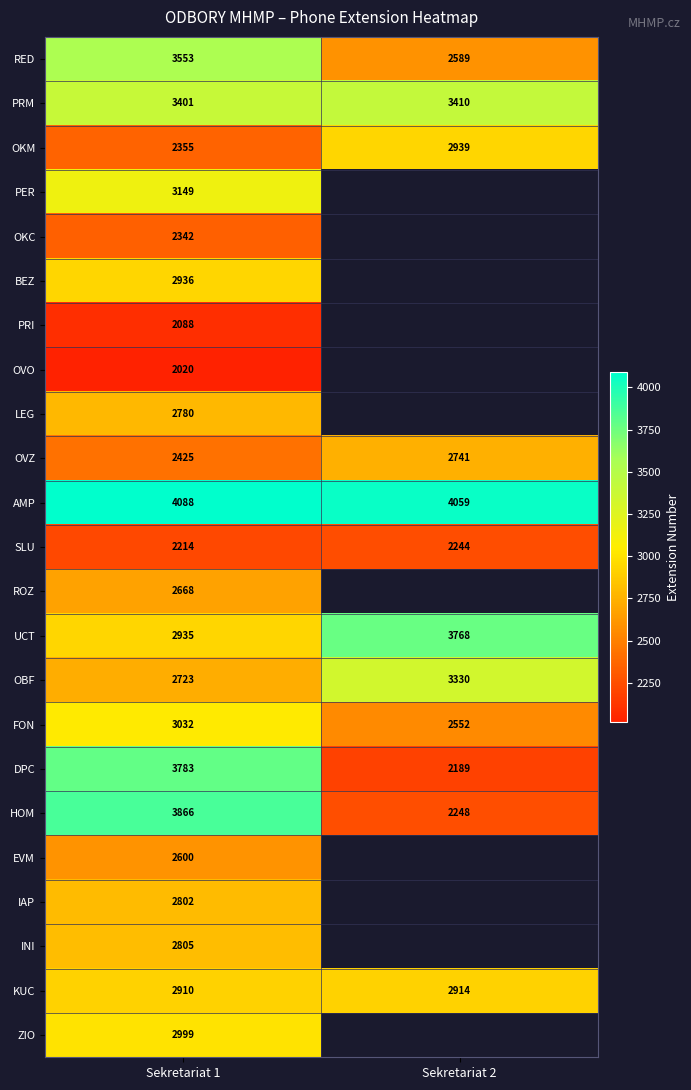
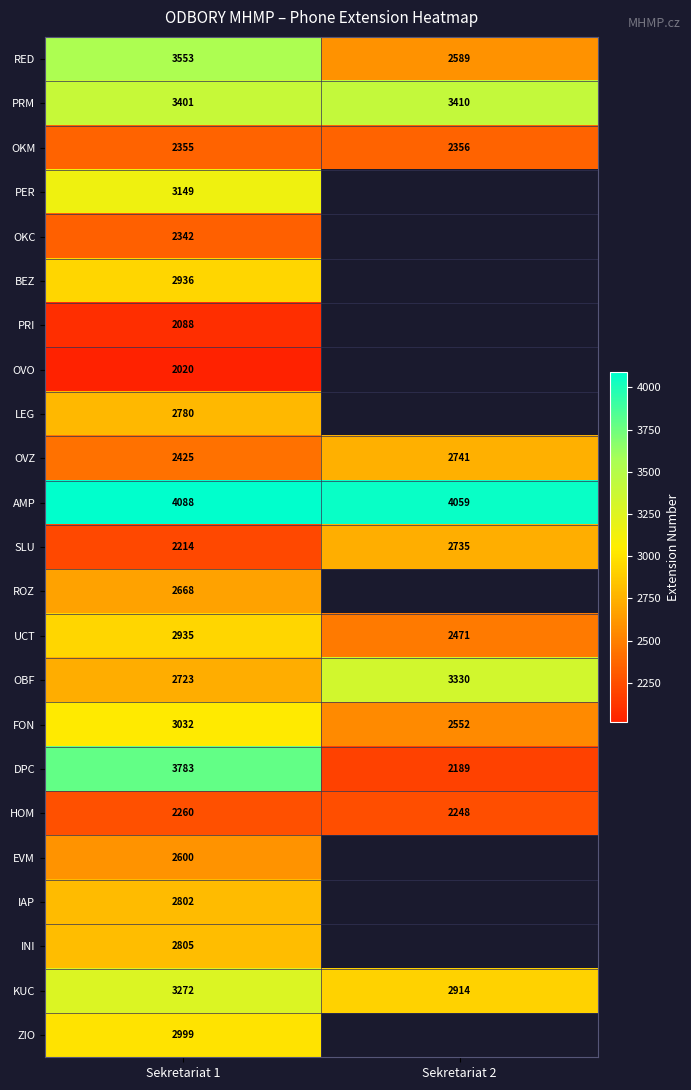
OKM, Sekretariat 2: 2939 -> 2356
SLU, Sekretariat 2: 2244 -> 2735
UCT, Sekretariat 2: 3768 -> 2471
HOM, Sekretariat 1: 3866 -> 2260
KUC, Sekretariat 1: 2910 -> 3272
